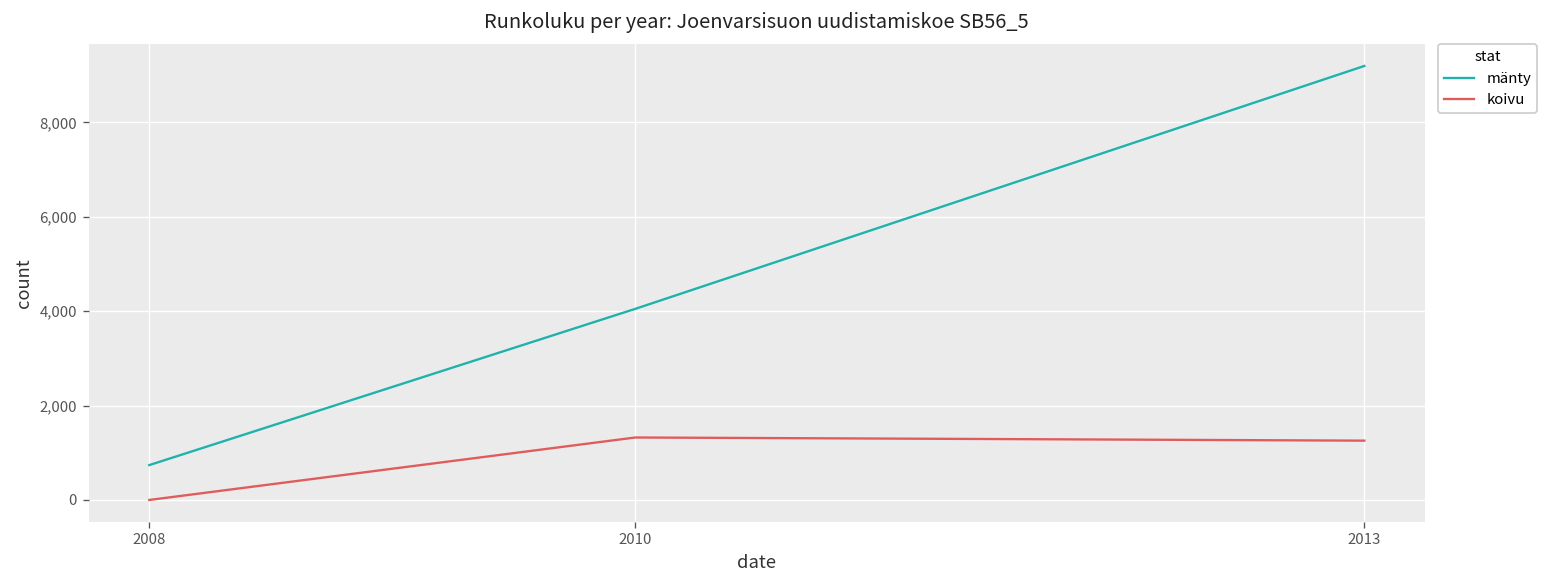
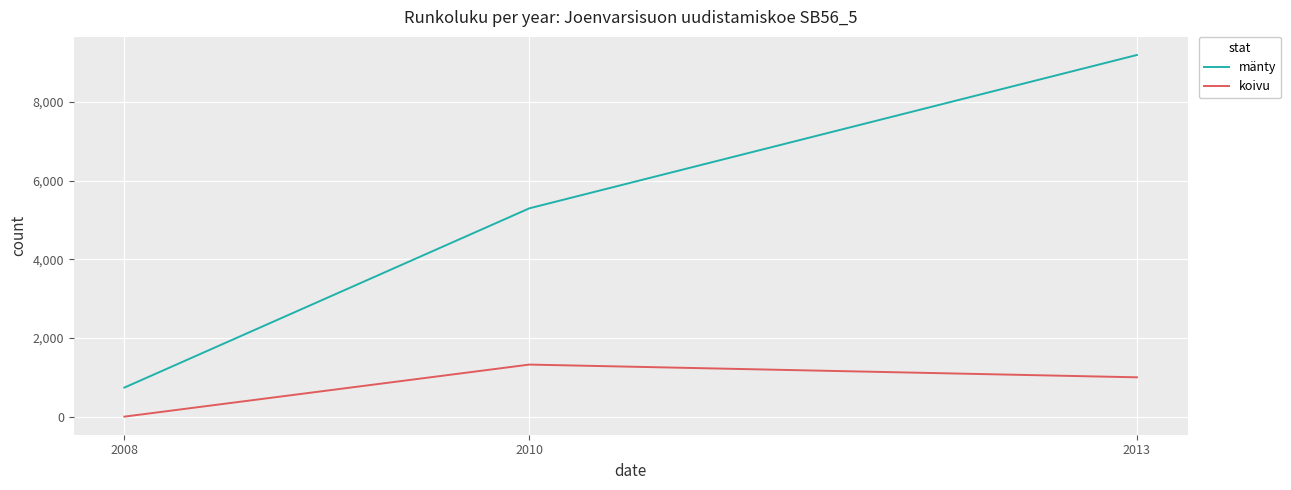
mänty, 2010: 4,100 -> 5,300
koivu, 2013: 1,300 -> 1,000
